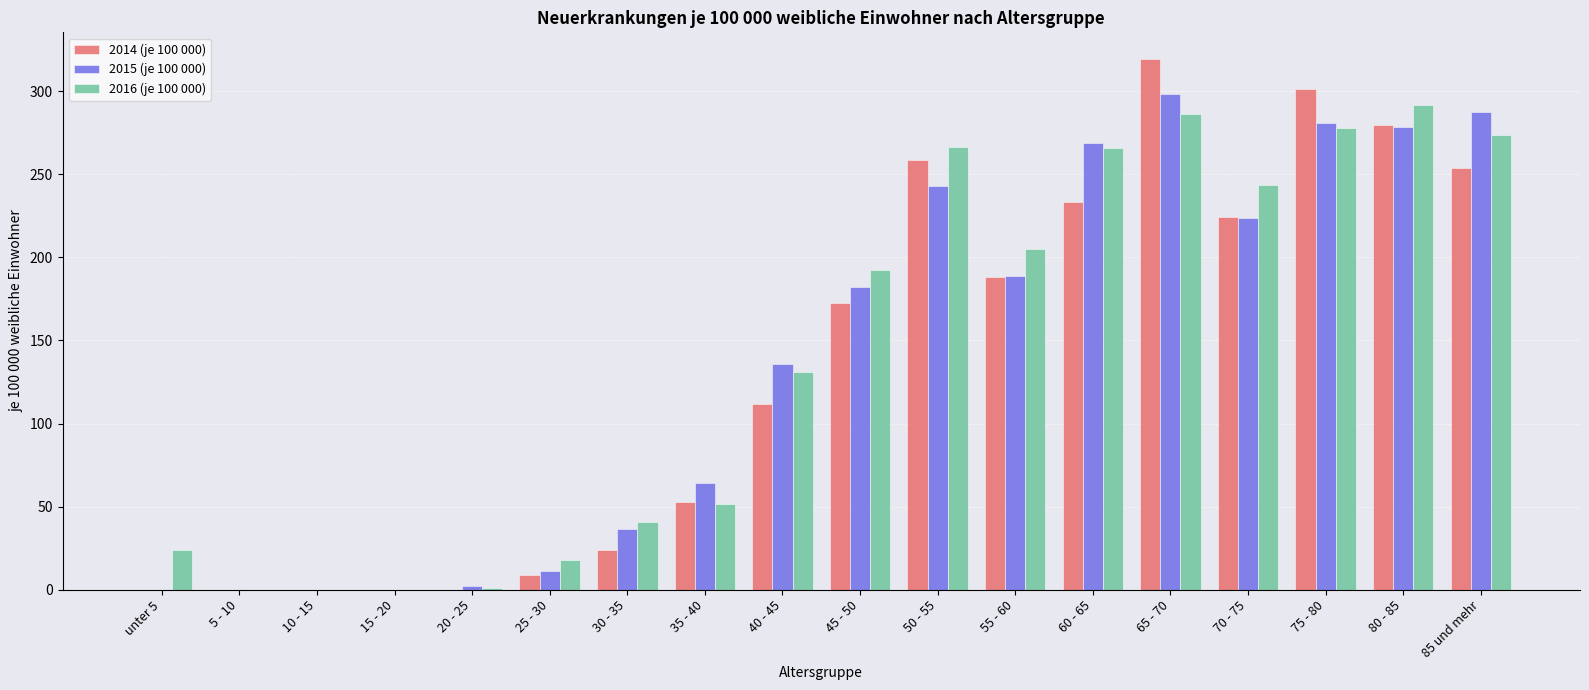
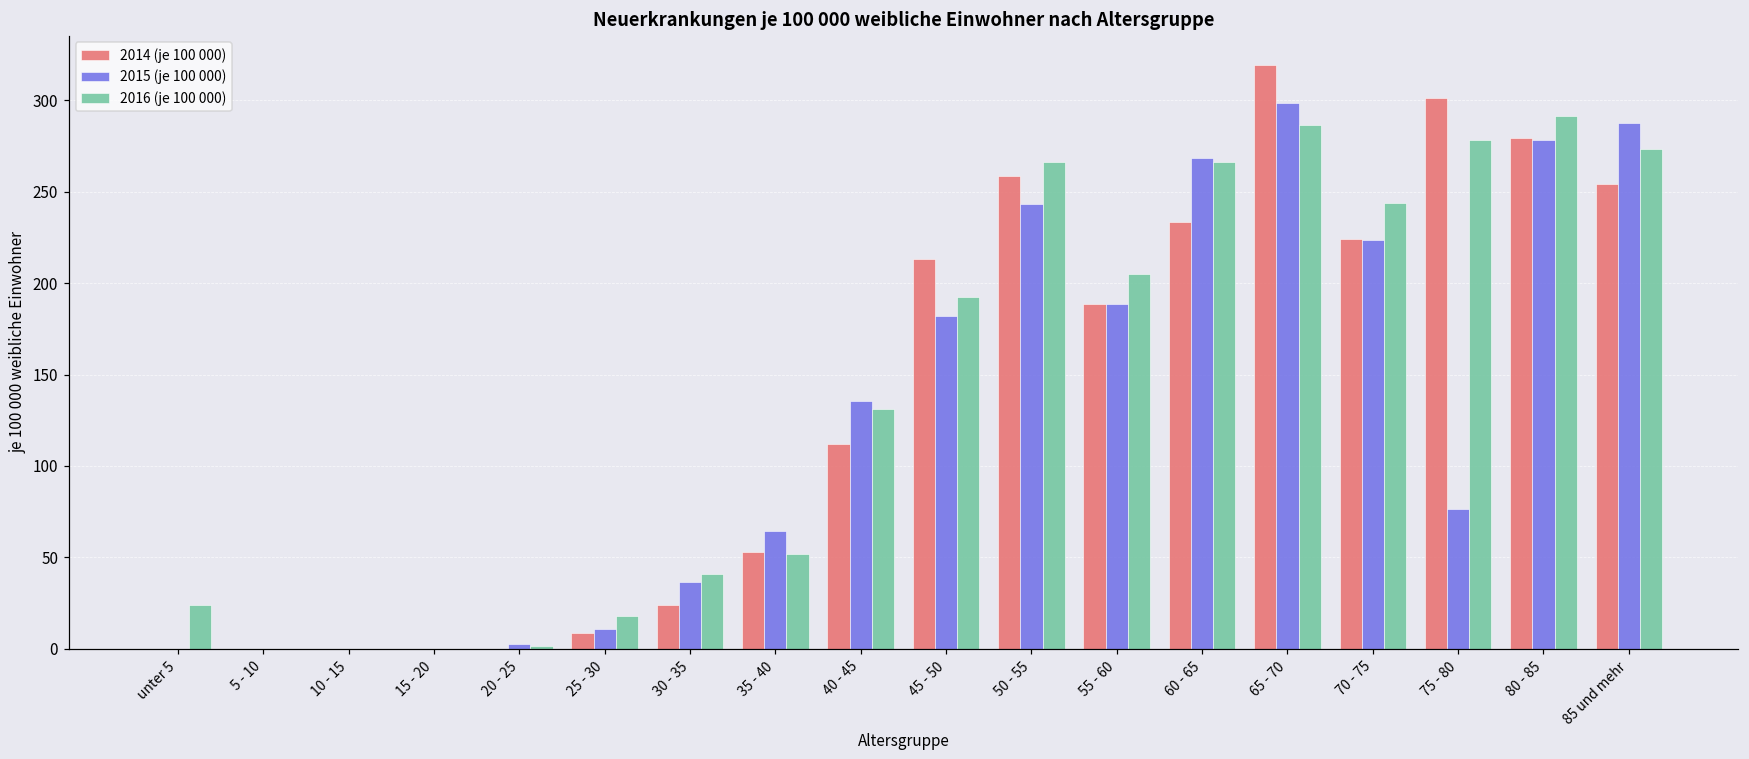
2014 (je 100 000), 45 - 50: 173 -> 213
2015 (je 100 000), 75 - 80: 281 -> 77
